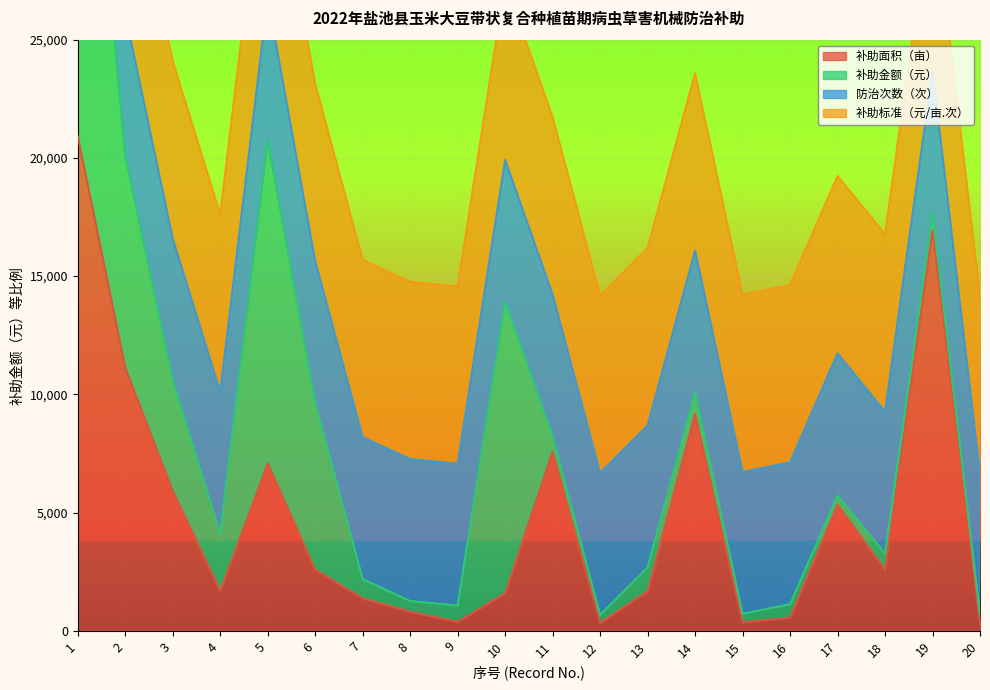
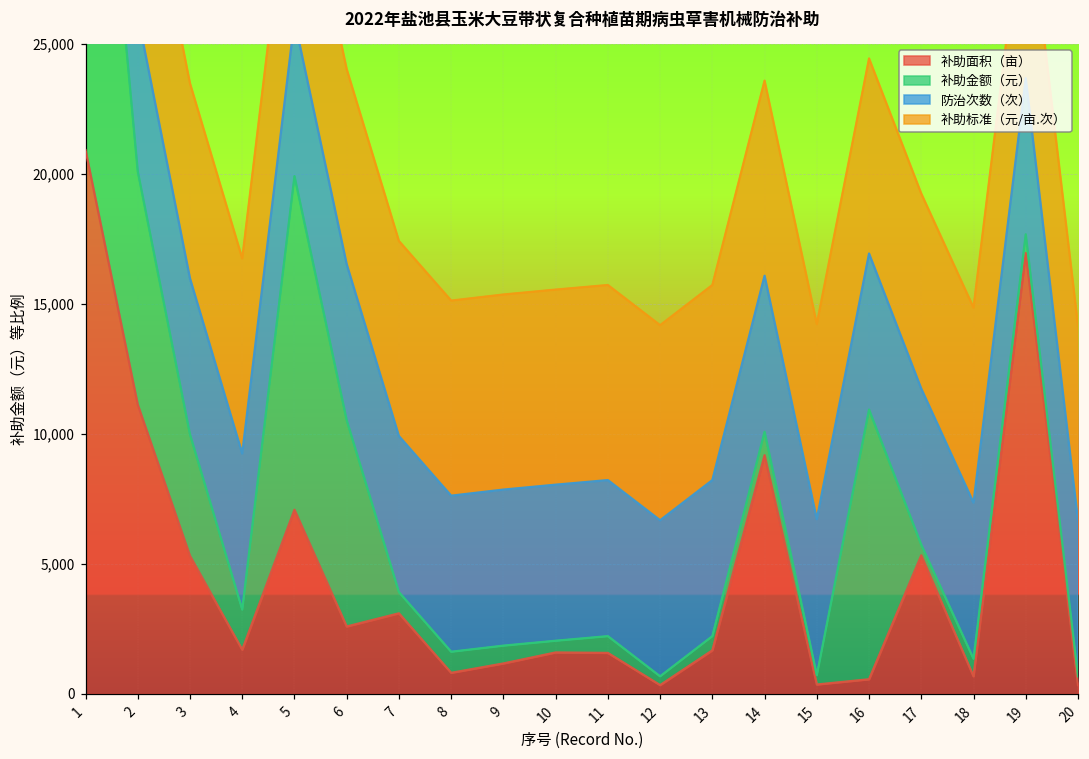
补助面积（亩）, 3: 5,900 -> 5,300
补助金额（元）, 4: 2,400 -> 1,500
补助金额（元）, 5: 13,700 -> 12,800
补助金额（元）, 6: 7,000 -> 7,900
补助面积（亩）, 7: 1,400 -> 3,100
补助金额（元）, 8: 500 -> 800
补助面积（亩）, 9: 400 -> 1,200
补助金额（元）, 10: 12,300 -> 500
补助面积（亩）, 11: 7,600 -> 1,600
补助金额（元）, 13: 1,000 -> 500
补助金额（元）, 16: 600 -> 10,400
补助面积（亩）, 18: 2,600 -> 700
